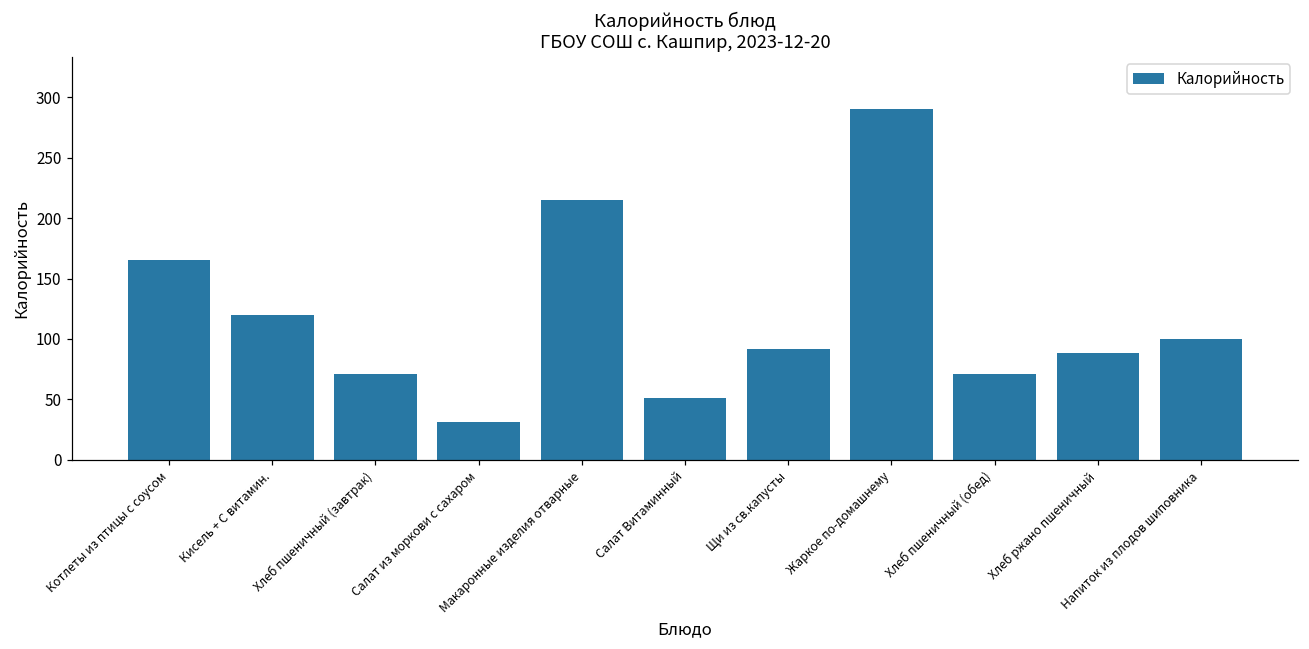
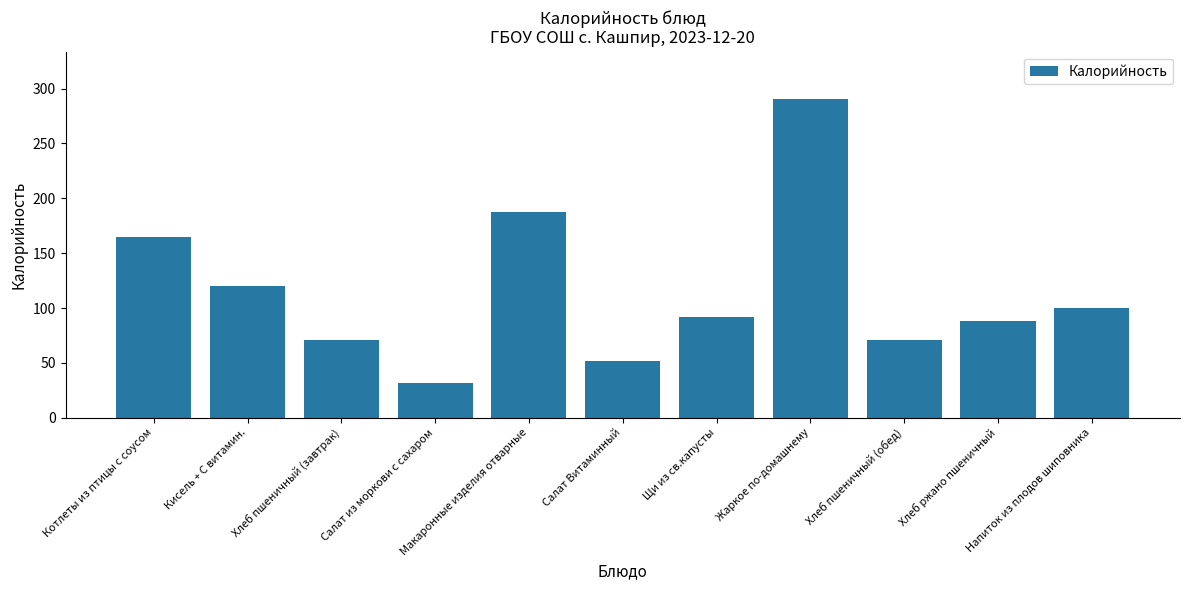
Макаронные изделия отварные: 215 -> 188
